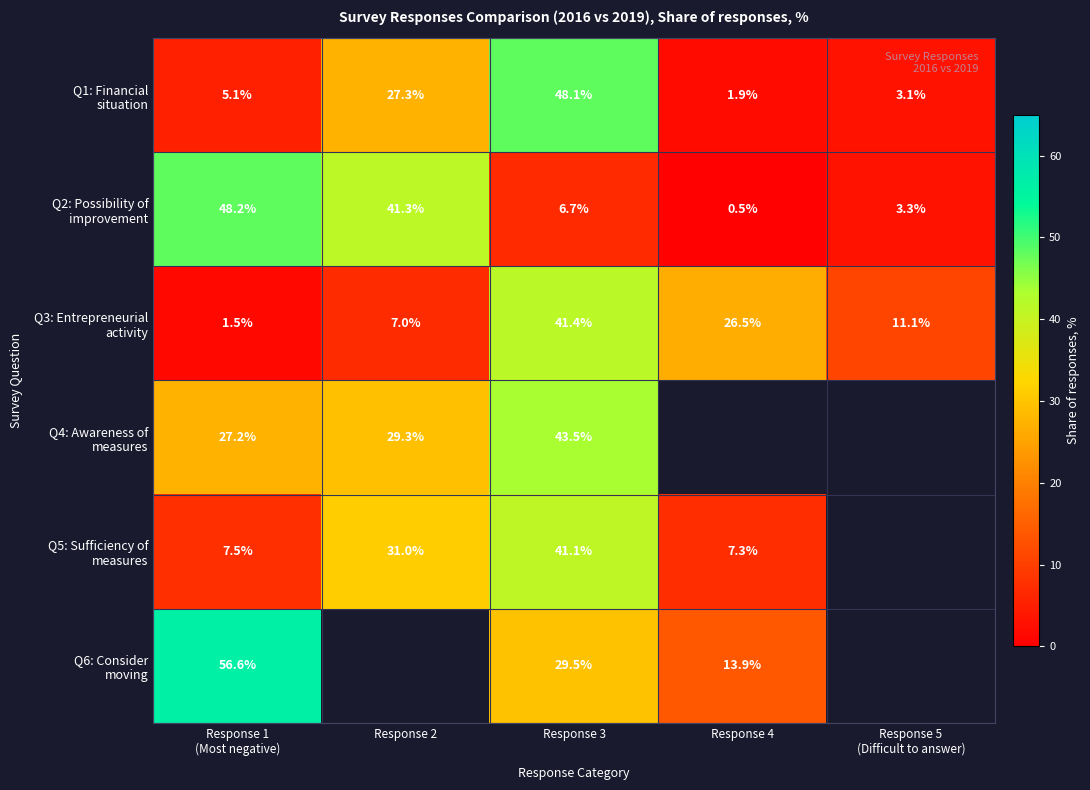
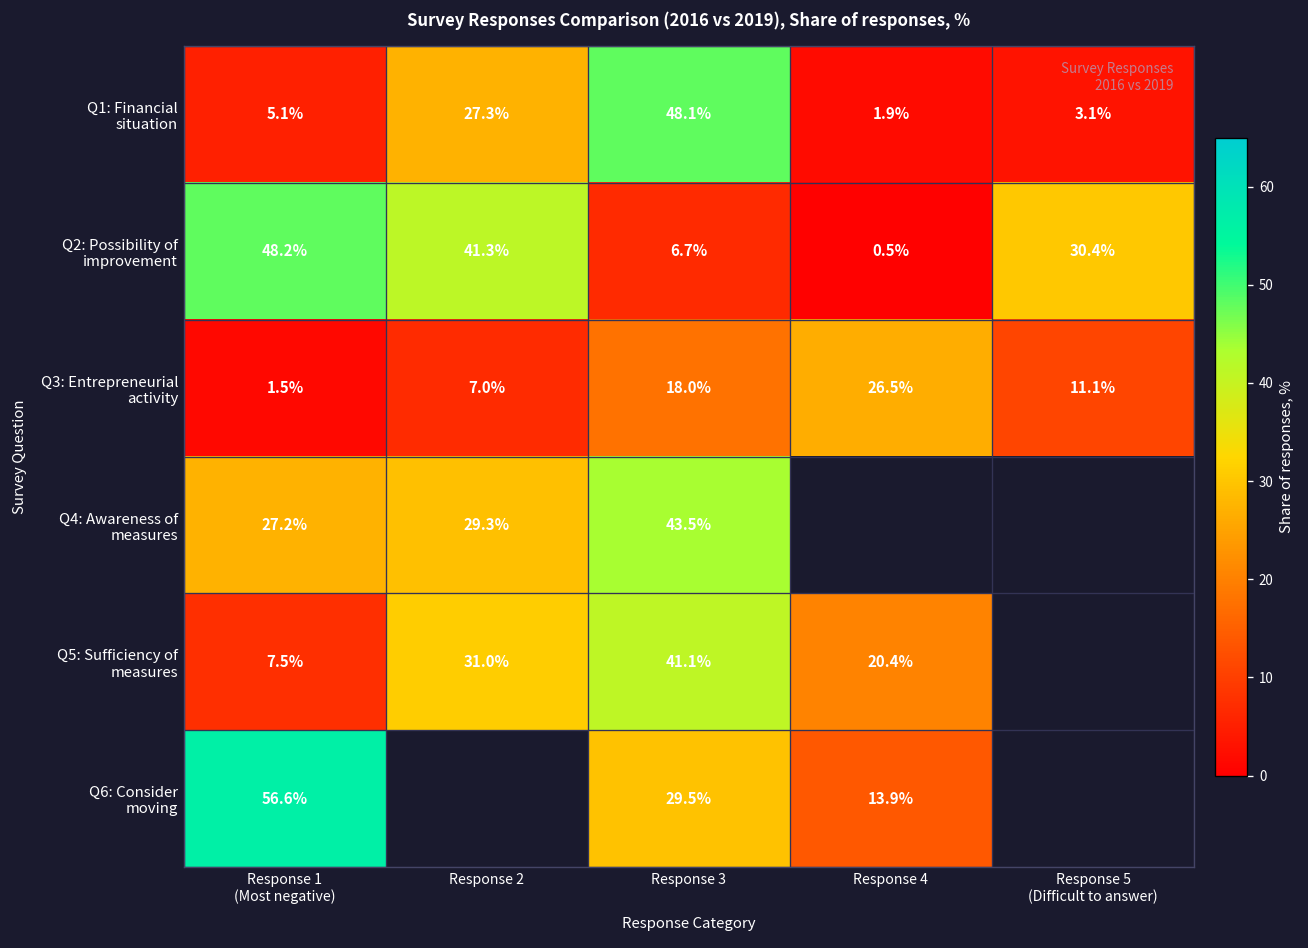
Q2: Possibility of improvement, Response 5 (Difficult to answer): 3.3% -> 30.4%
Q3: Entrepreneurial activity, Response 3: 41.4% -> 18.0%
Q5: Sufficiency of measures, Response 4: 7.3% -> 20.4%
